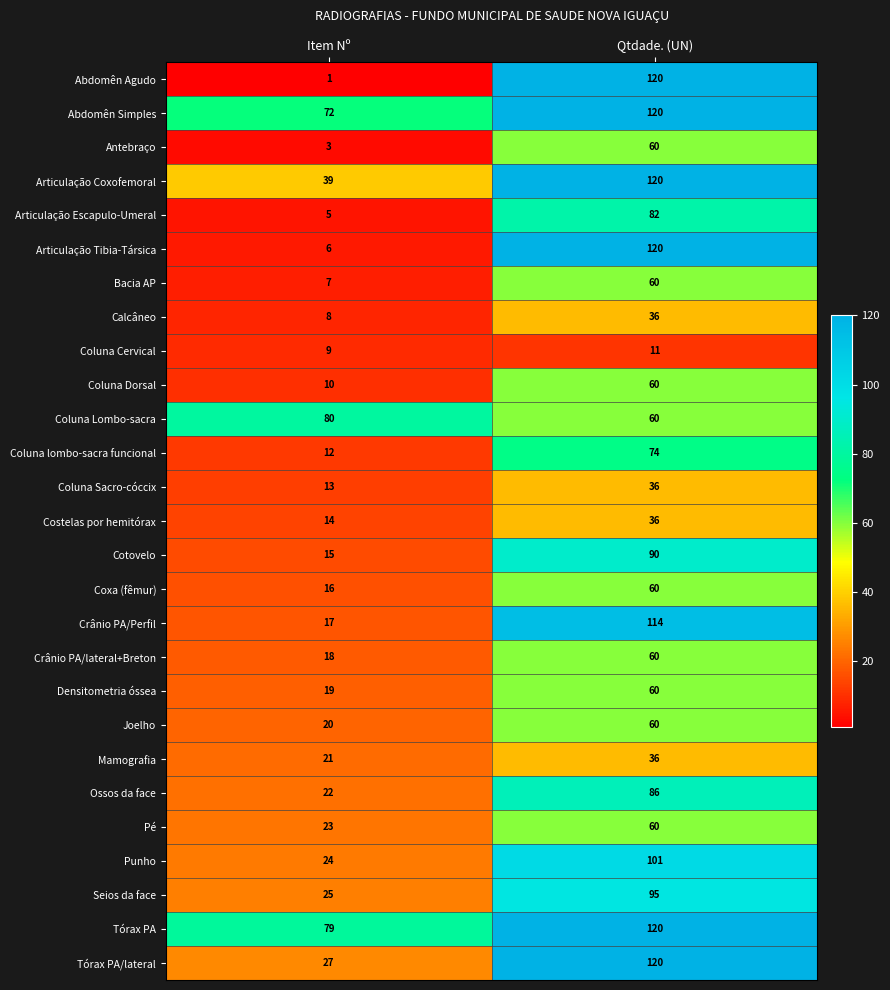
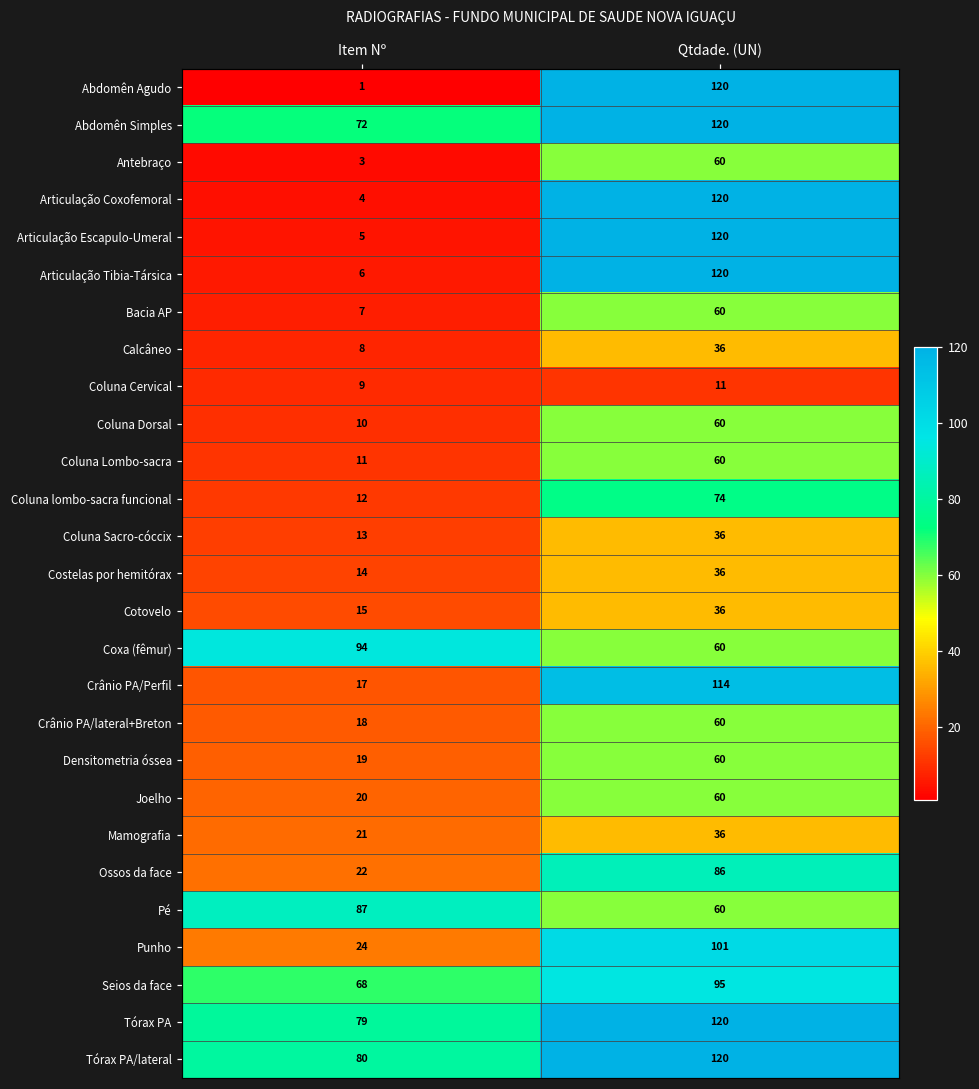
Articulação Coxofemoral, Item Nº: 39 -> 4
Articulação Escapulo-Umeral, Qtdade. (UN): 82 -> 120
Coluna Lombo-sacra, Item Nº: 80 -> 11
Cotovelo, Qtdade. (UN): 90 -> 36
Coxa (fêmur), Item Nº: 16 -> 94
Pé, Item Nº: 23 -> 87
Seios da face, Item Nº: 25 -> 68
Tórax PA/lateral, Item Nº: 27 -> 80
